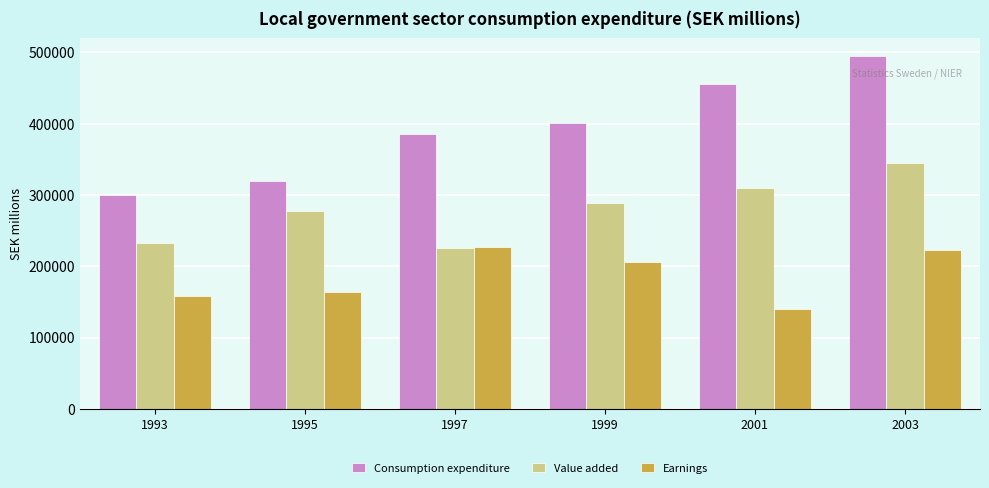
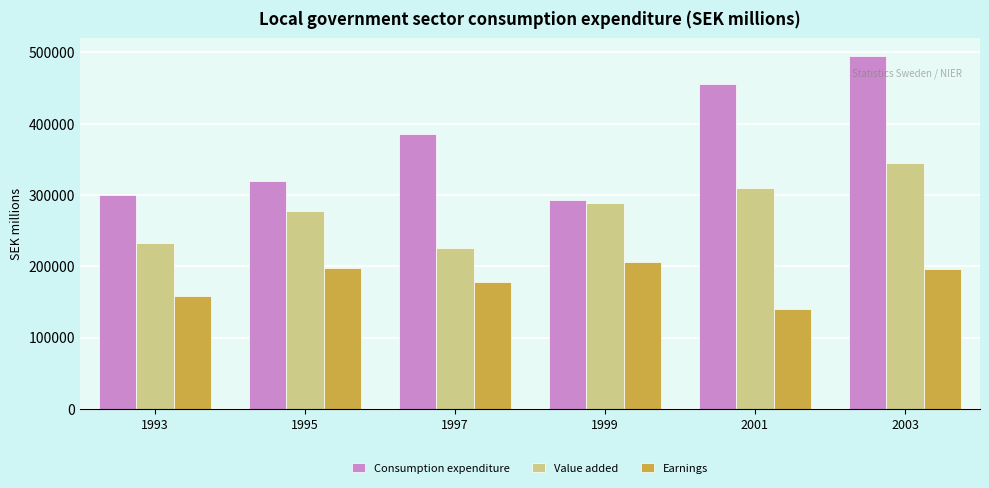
Earnings, 1995: 160000 -> 200000
Earnings, 1997: 230000 -> 180000
Consumption expenditure, 1999: 400000 -> 290000
Earnings, 2003: 220000 -> 200000
